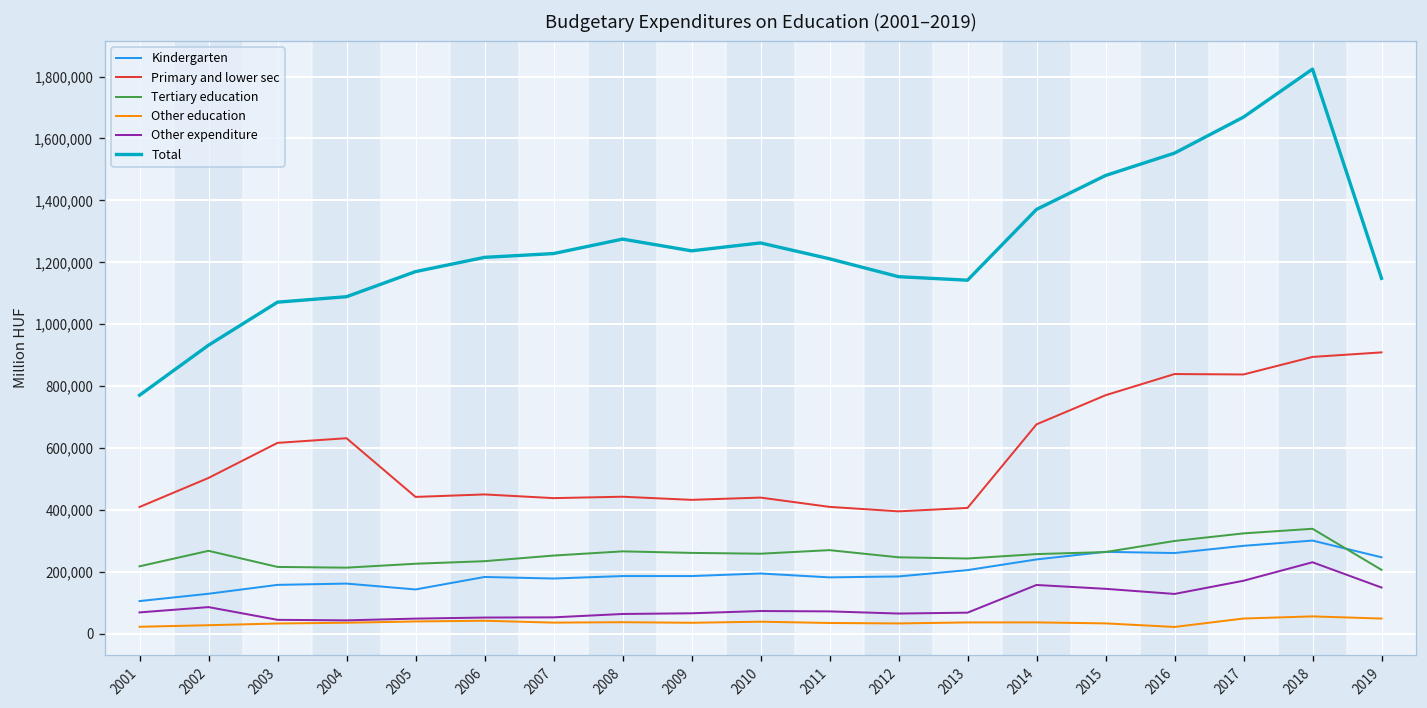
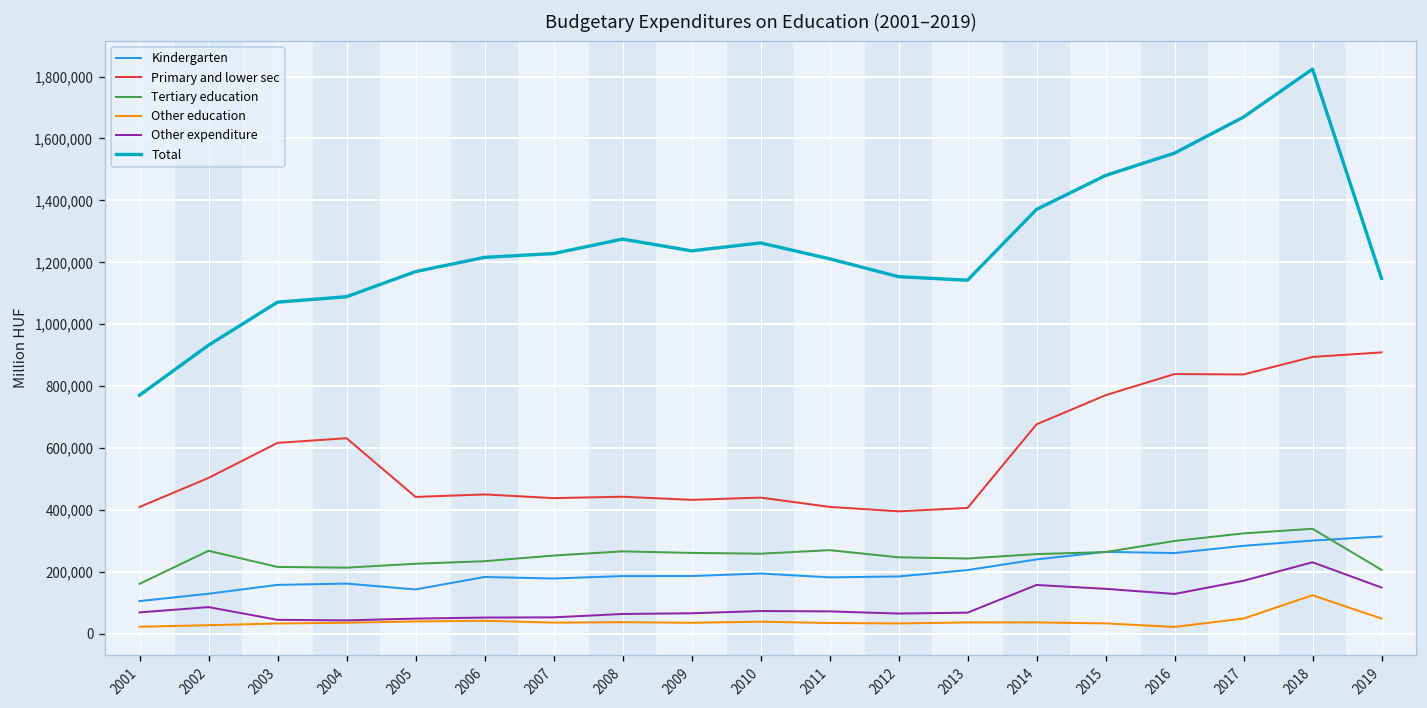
Tertiary education, 2001: 220,000 -> 160,000
Other education, 2018: 60,000 -> 120,000
Kindergarten, 2019: 250,000 -> 310,000
